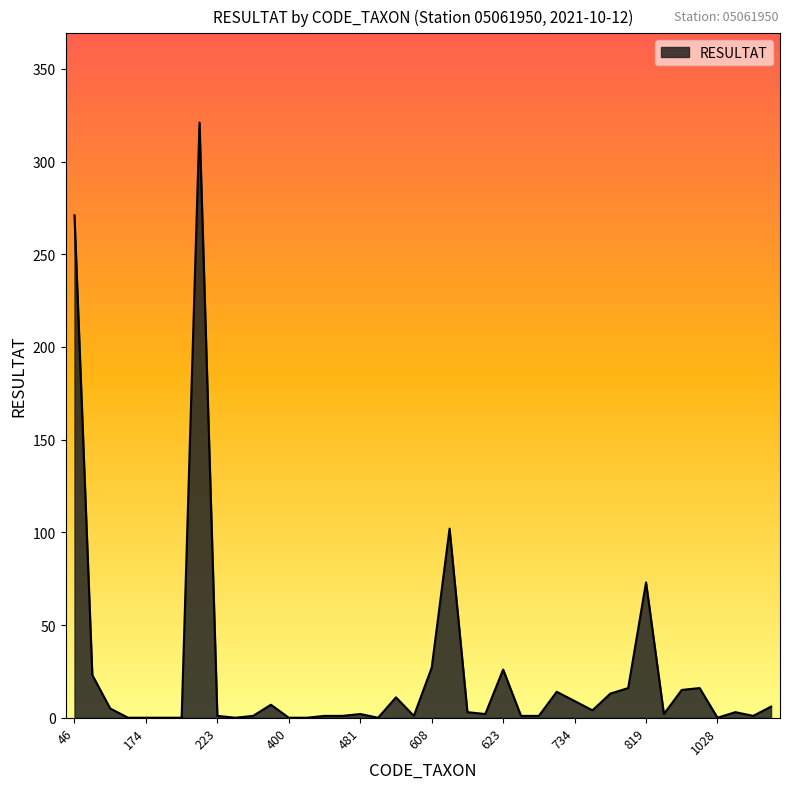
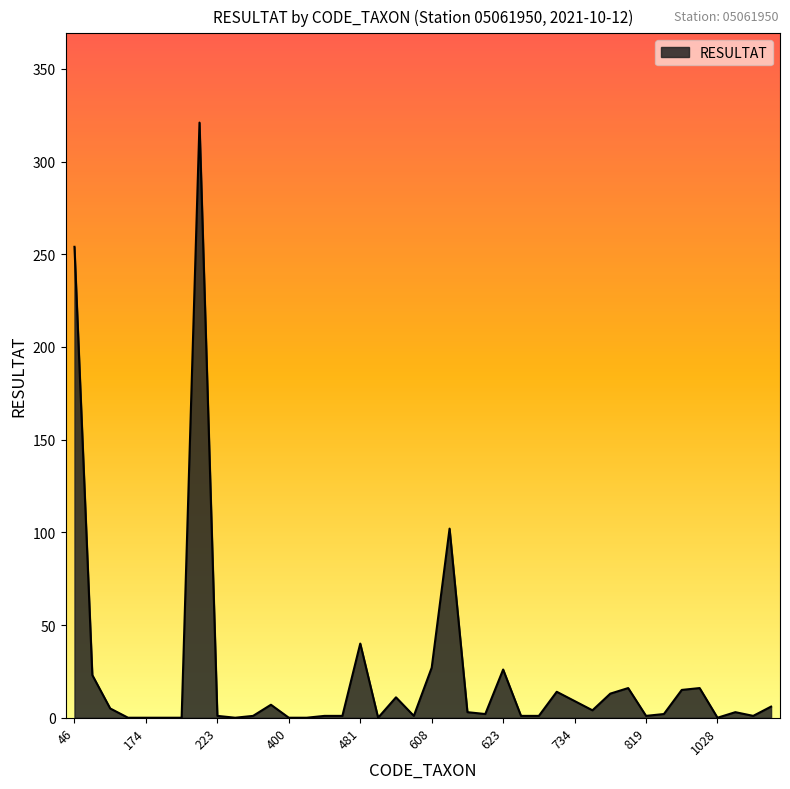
46: 271 -> 254
481: 2 -> 40
819: 73 -> 1
